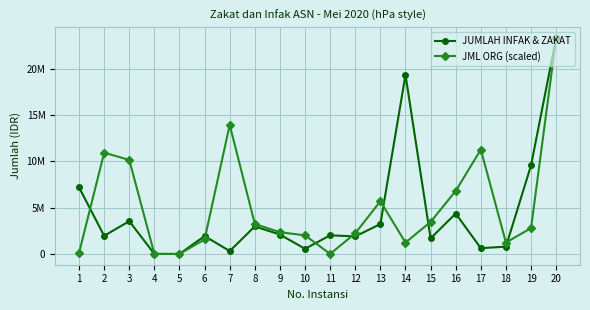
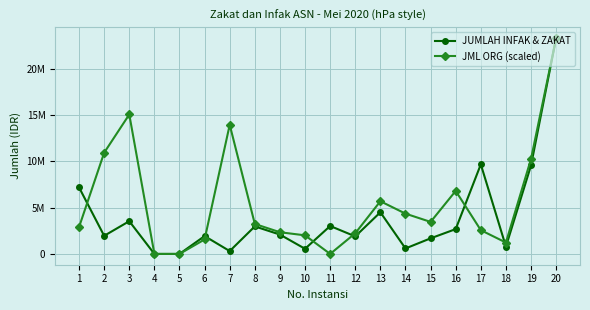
JML ORG (scaled), 1: 0 -> 3000000
JML ORG (scaled), 3: 10000000 -> 15000000
JUMLAH INFAK & ZAKAT, 11: 2000000 -> 3000000
JUMLAH INFAK & ZAKAT, 13: 3000000 -> 4000000
JUMLAH INFAK & ZAKAT, 14: 19000000 -> 1000000
JML ORG (scaled), 14: 1000000 -> 4000000
JUMLAH INFAK & ZAKAT, 16: 4000000 -> 3000000
JUMLAH INFAK & ZAKAT, 17: 1000000 -> 10000000
JML ORG (scaled), 17: 11000000 -> 3000000
JML ORG (scaled), 19: 3000000 -> 10000000
